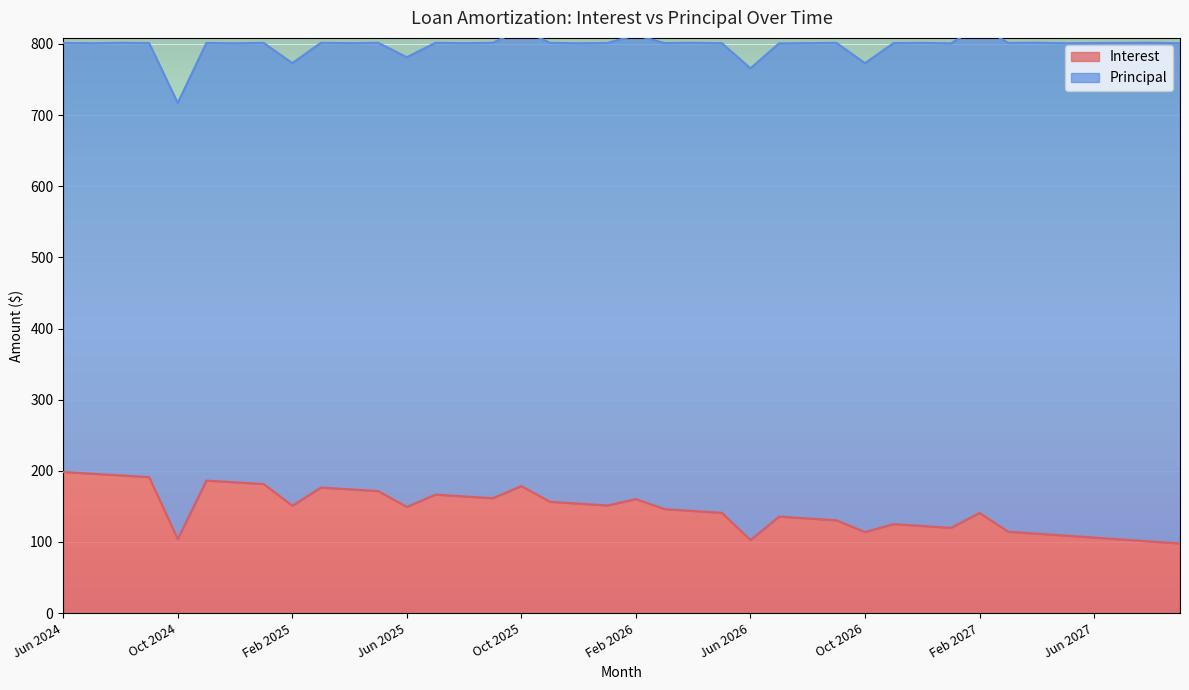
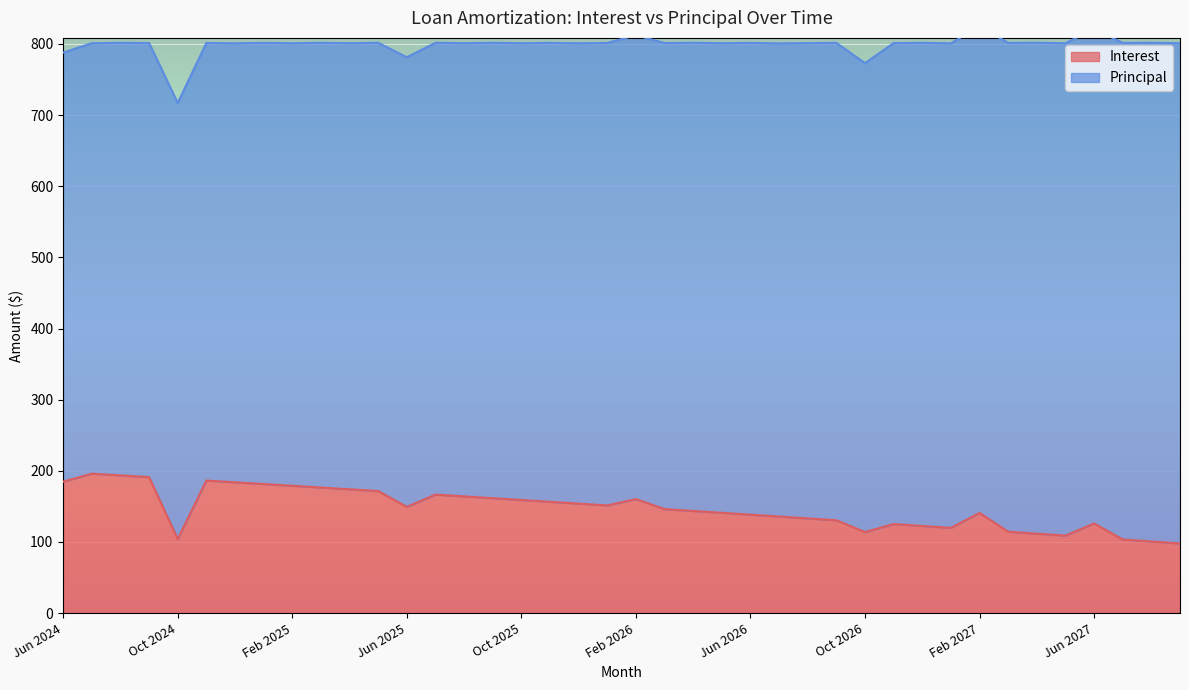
Interest, Jun 2024: 200 -> 180
Interest, Feb 2025: 150 -> 180
Interest, Oct 2025: 180 -> 160
Interest, Jun 2026: 100 -> 140
Interest, Jun 2027: 110 -> 130
